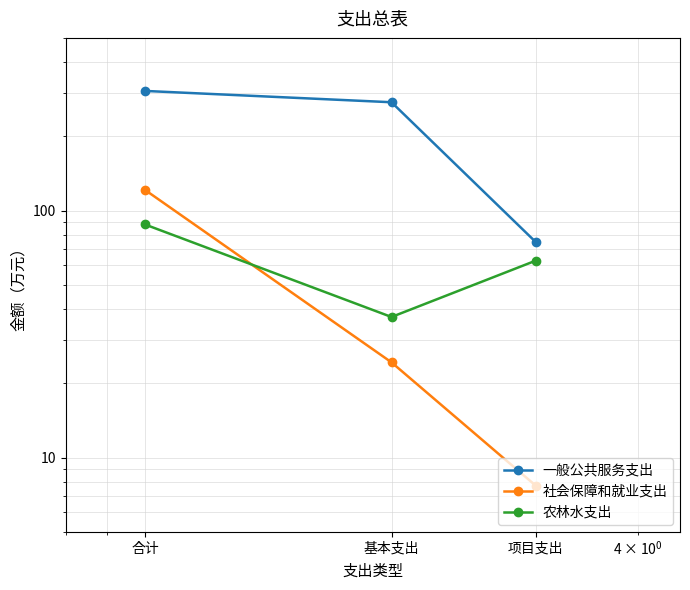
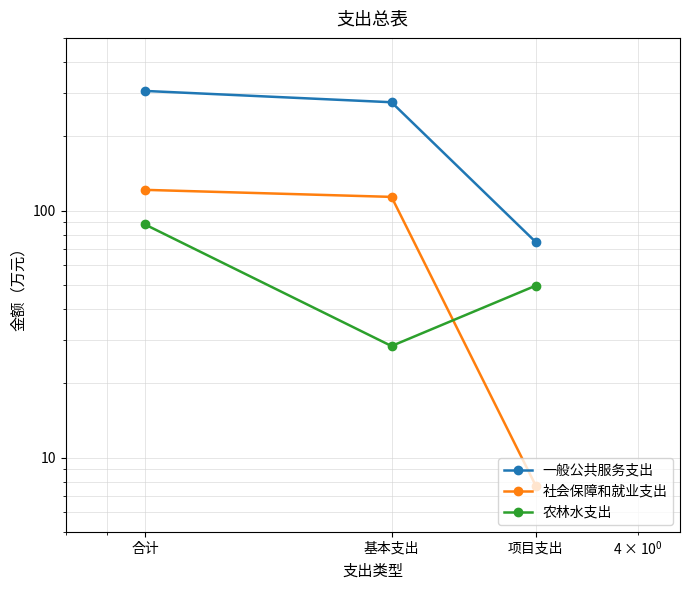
社会保障和就业支出, 基本支出: 24 -> 110
农林水支出, 基本支出: 37 -> 28
农林水支出, 项目支出: 63 -> 50
